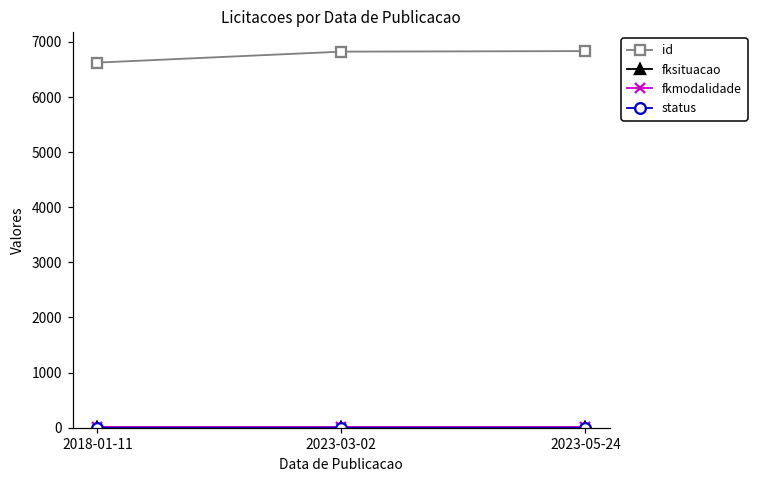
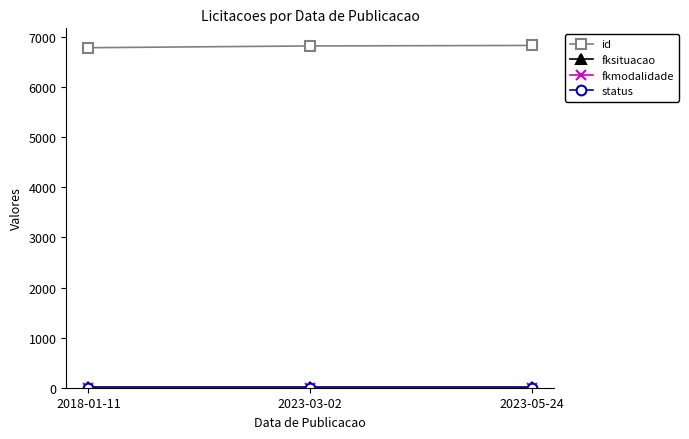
id, 2018-01-11: 6600 -> 6800
